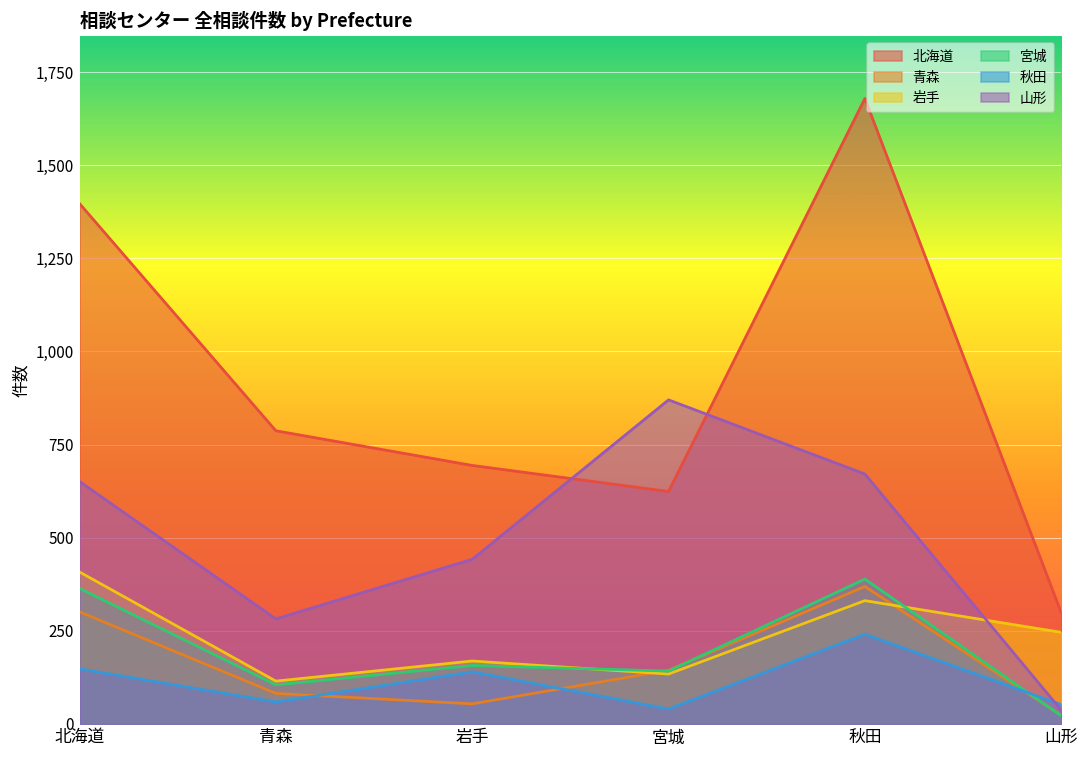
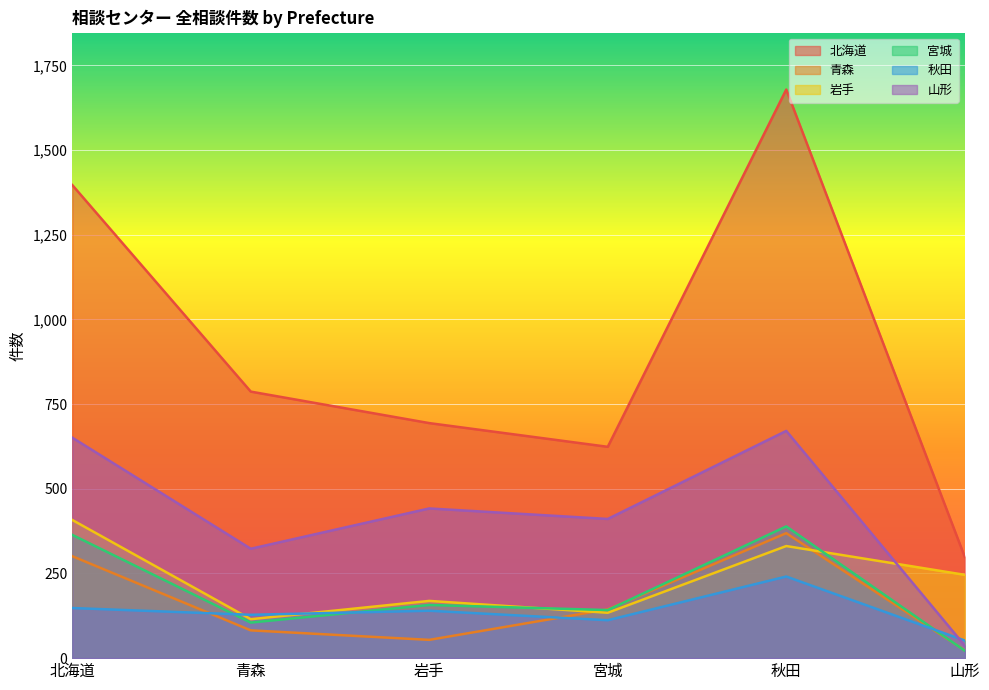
秋田, 青森: 60 -> 130
山形, 青森: 280 -> 320
秋田, 宮城: 40 -> 110
山形, 宮城: 870 -> 410
